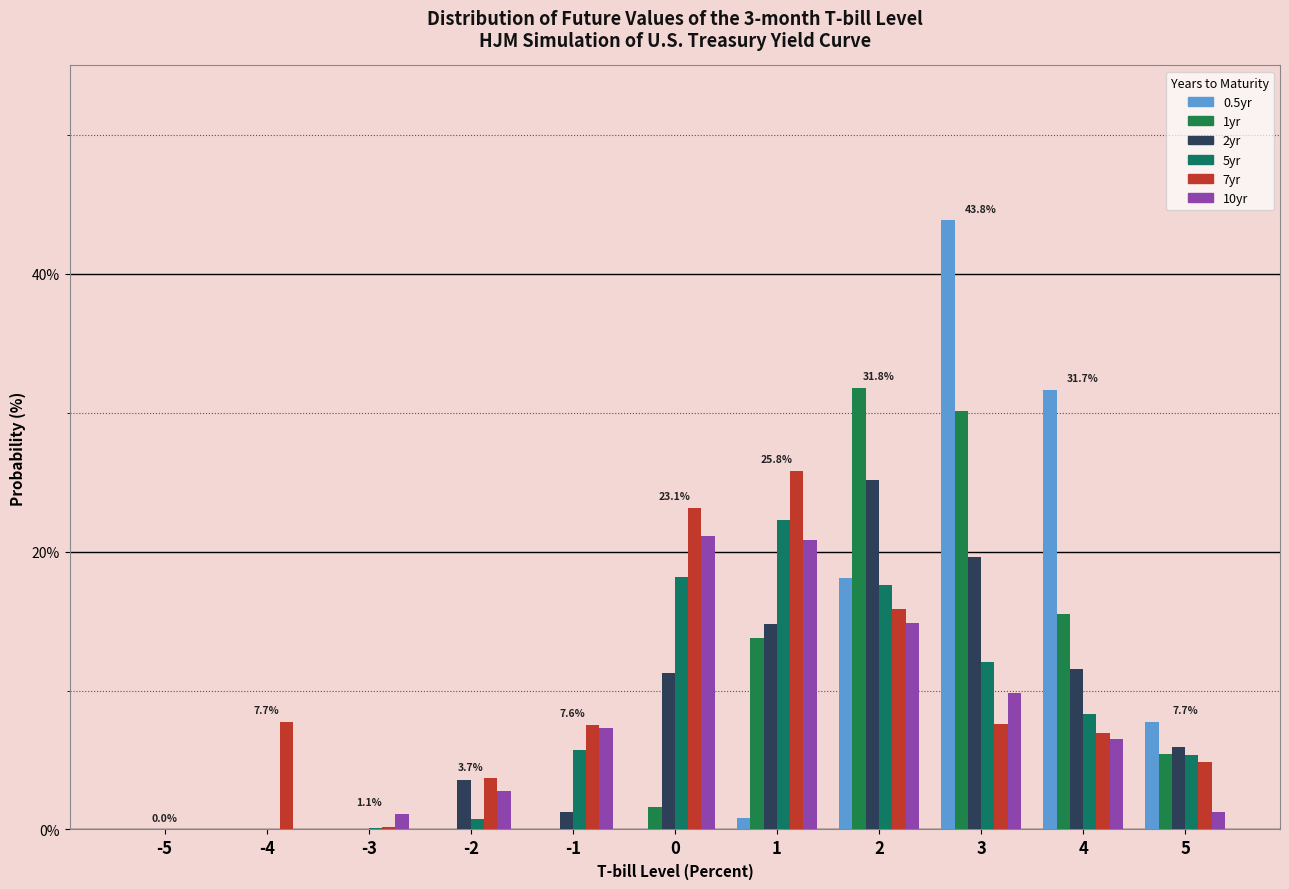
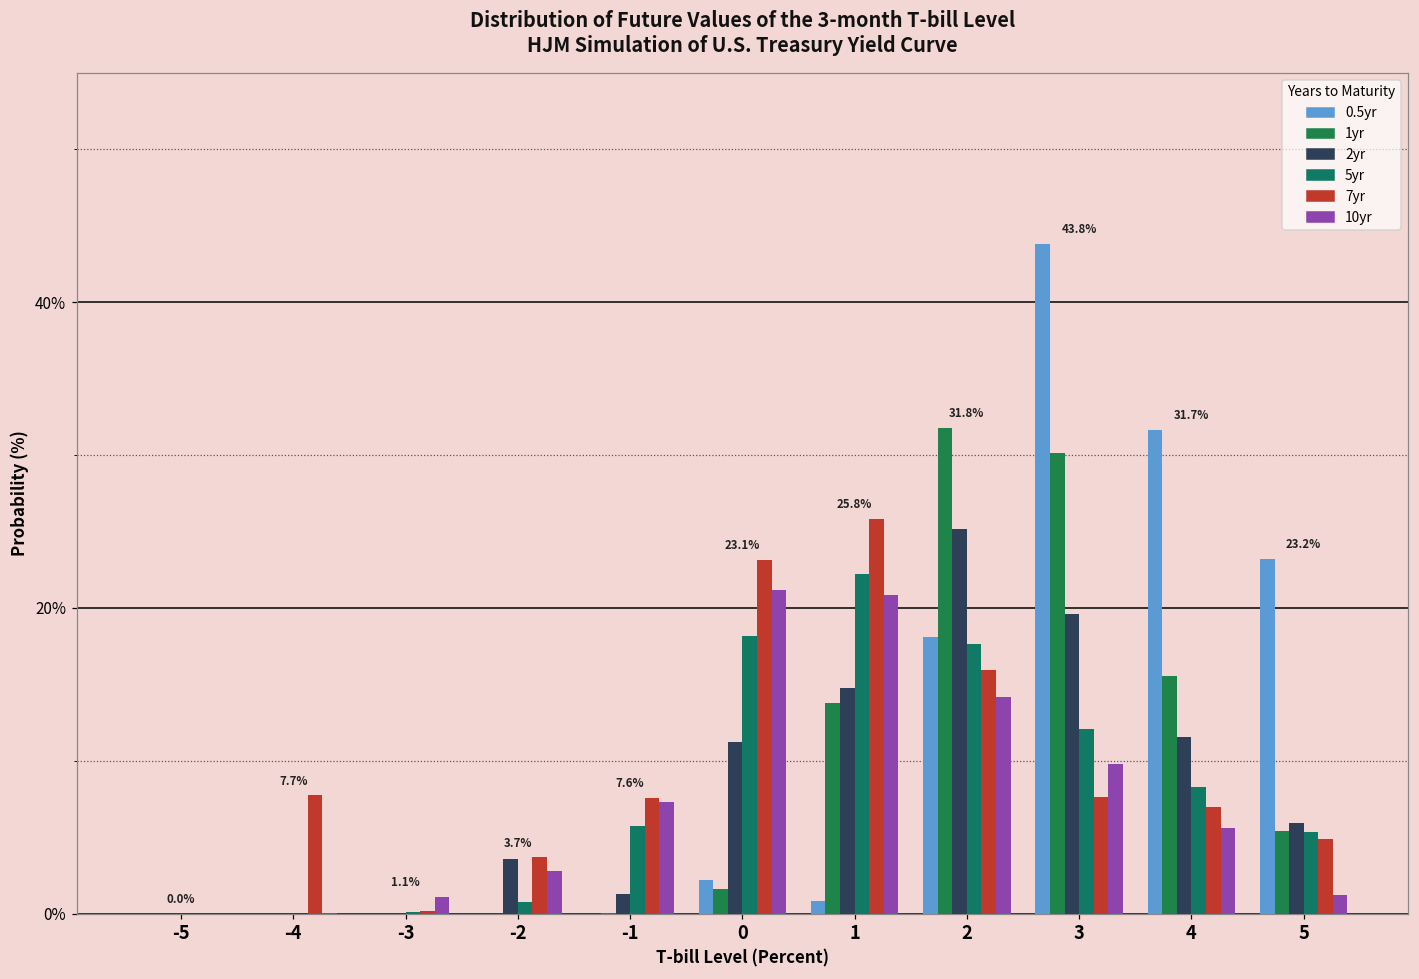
0.5yr, 0: 0.0% -> 2.2%
10yr, 2: 14.9% -> 14.2%
10yr, 4: 6.5% -> 5.6%
0.5yr, 5: 7.7% -> 23.2%
